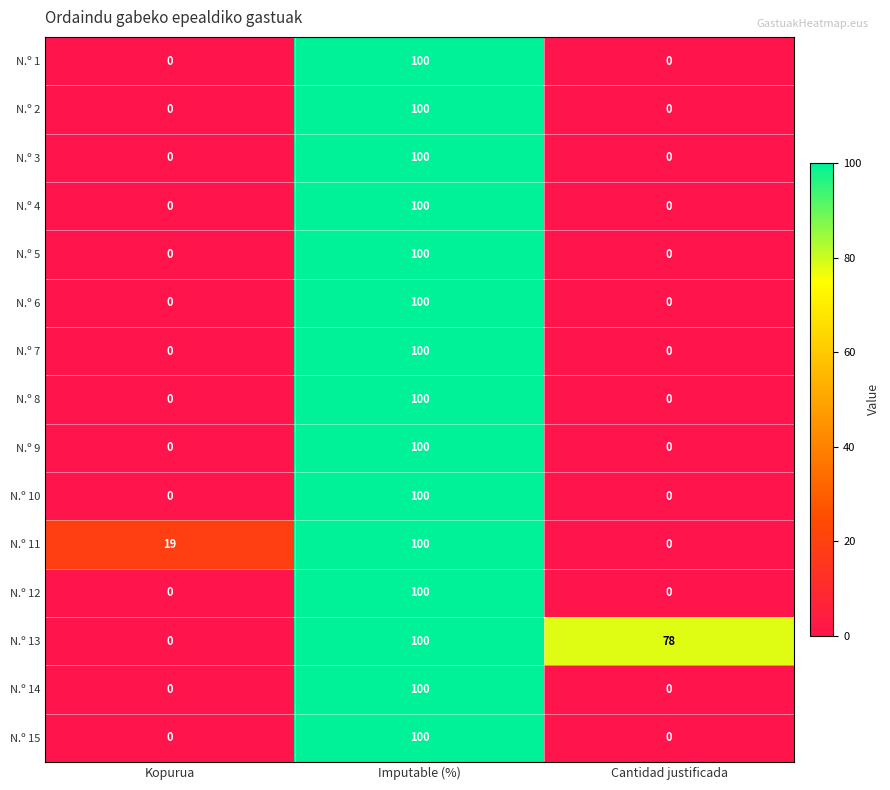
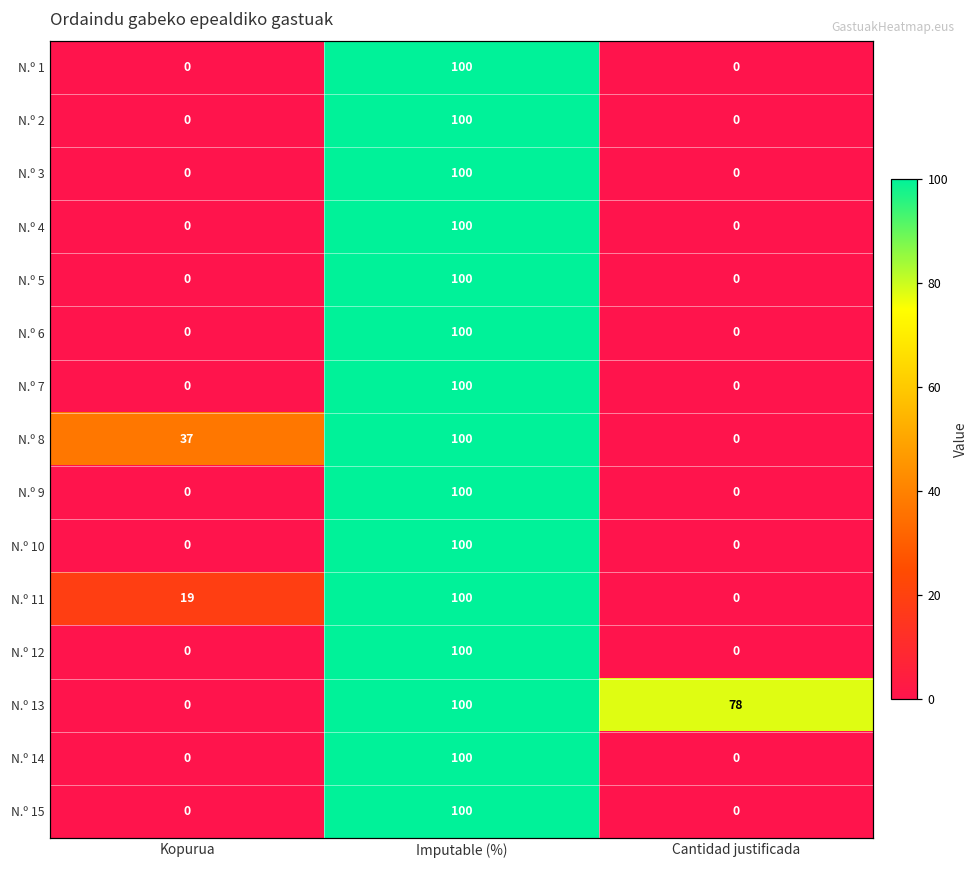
N.º 8, Kopurua: 0 -> 37
